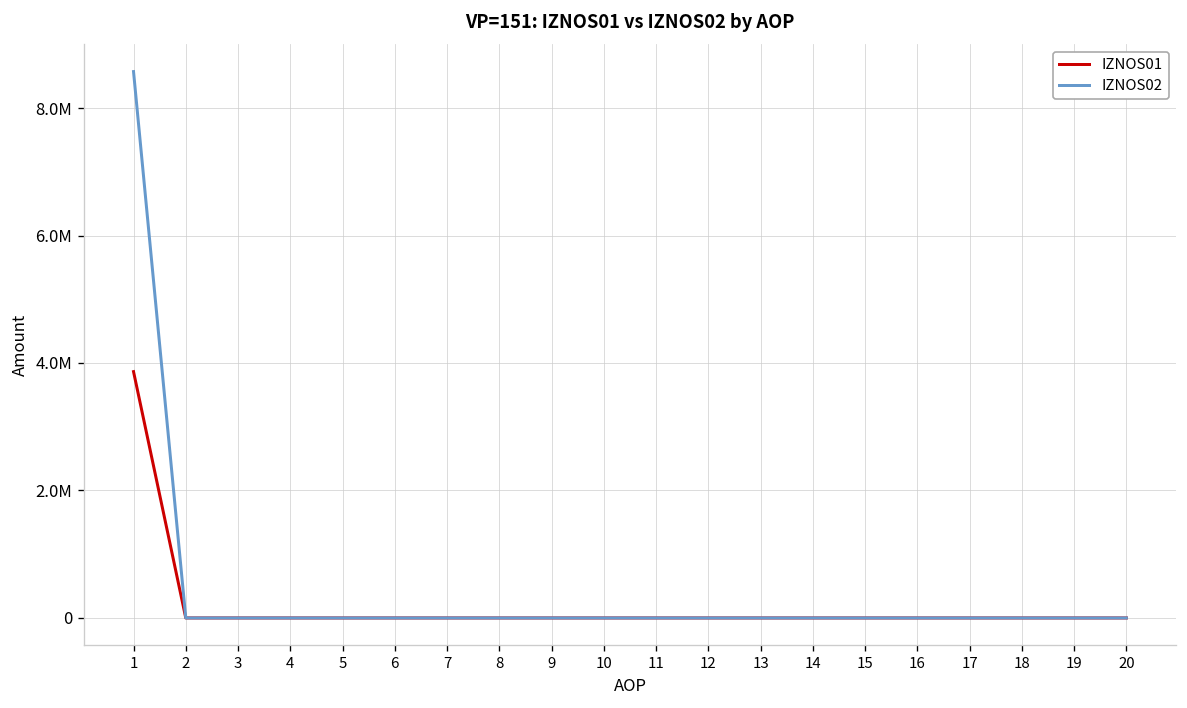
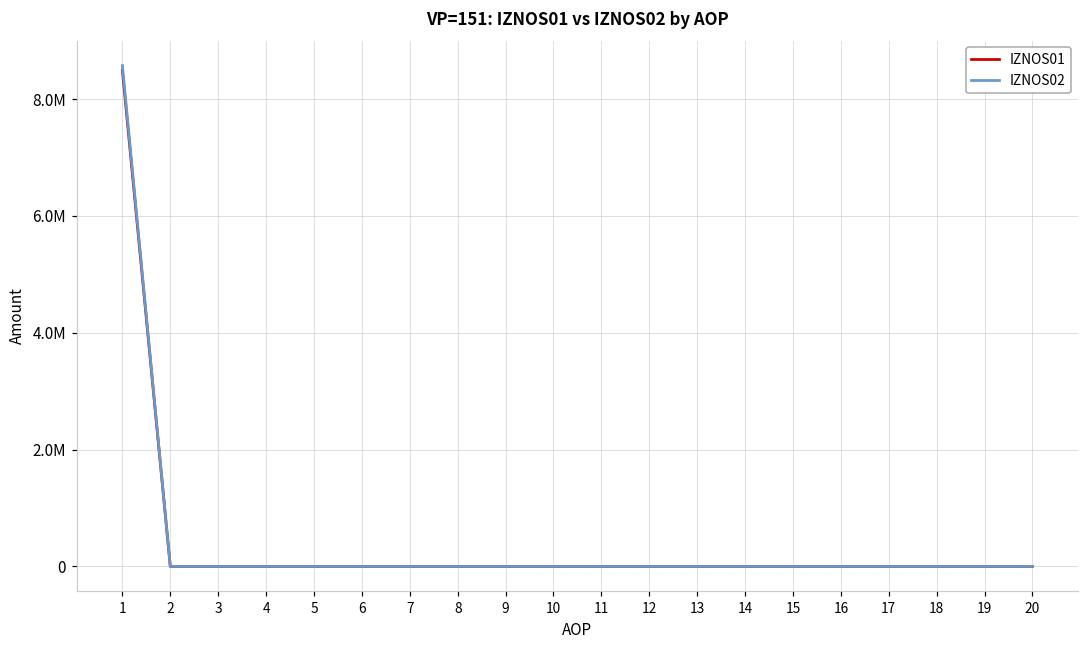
IZNOS01, 1: 3900000 -> 8500000
